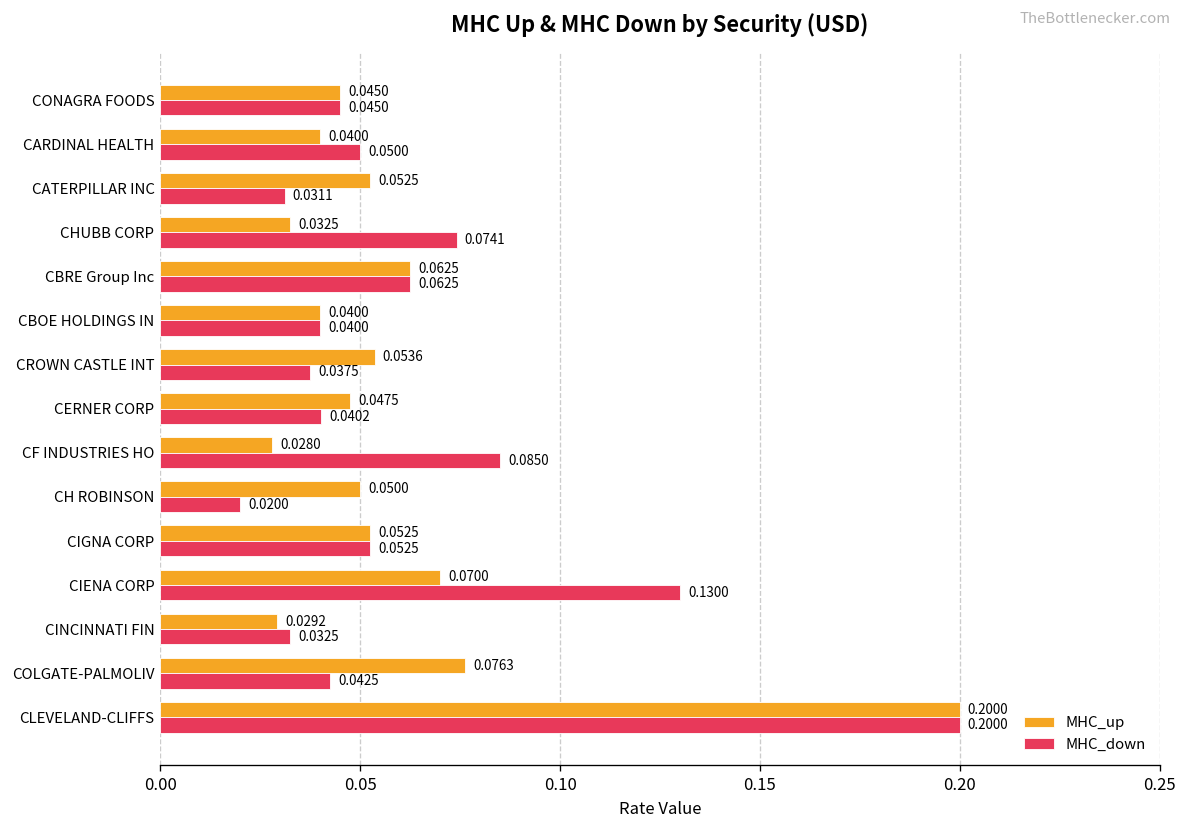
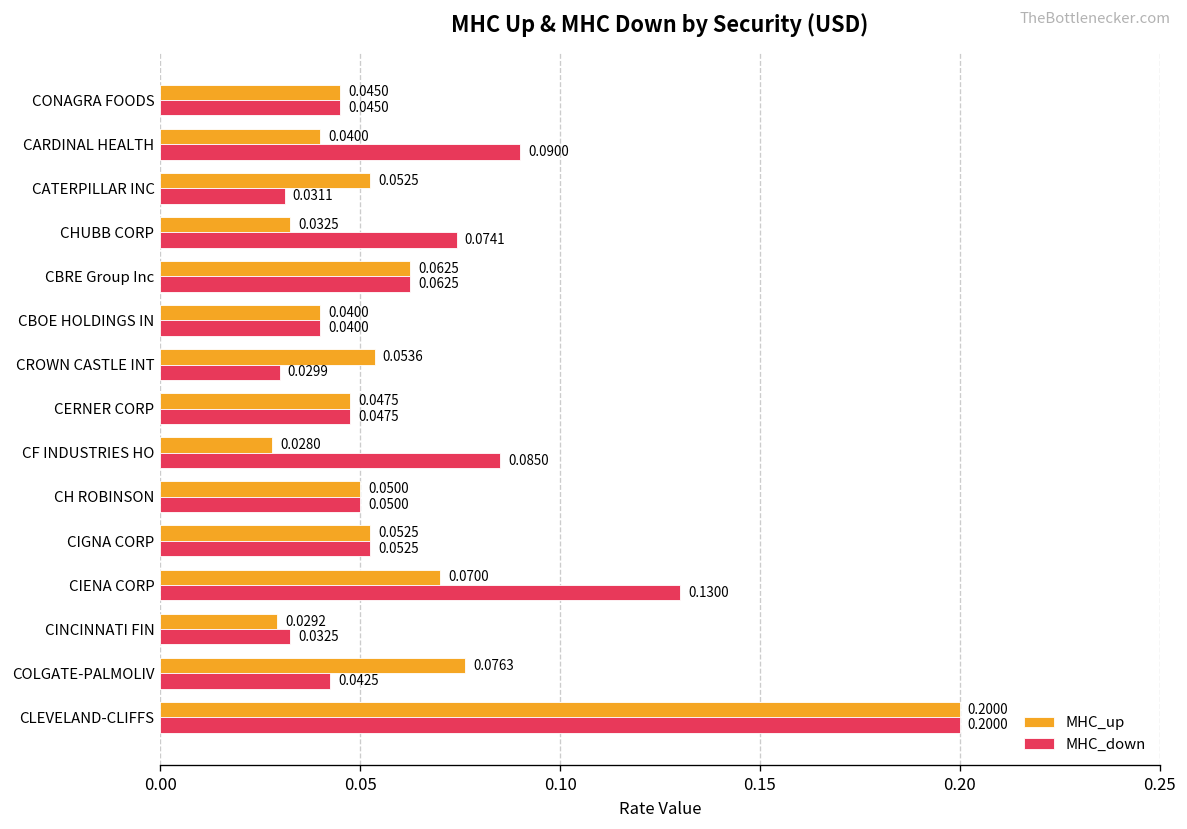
MHC_down, CARDINAL HEALTH: 0.0500 -> 0.0900
MHC_down, CROWN CASTLE INT: 0.0375 -> 0.0299
MHC_down, CERNER CORP: 0.0402 -> 0.0475
MHC_down, CH ROBINSON: 0.0200 -> 0.0500
